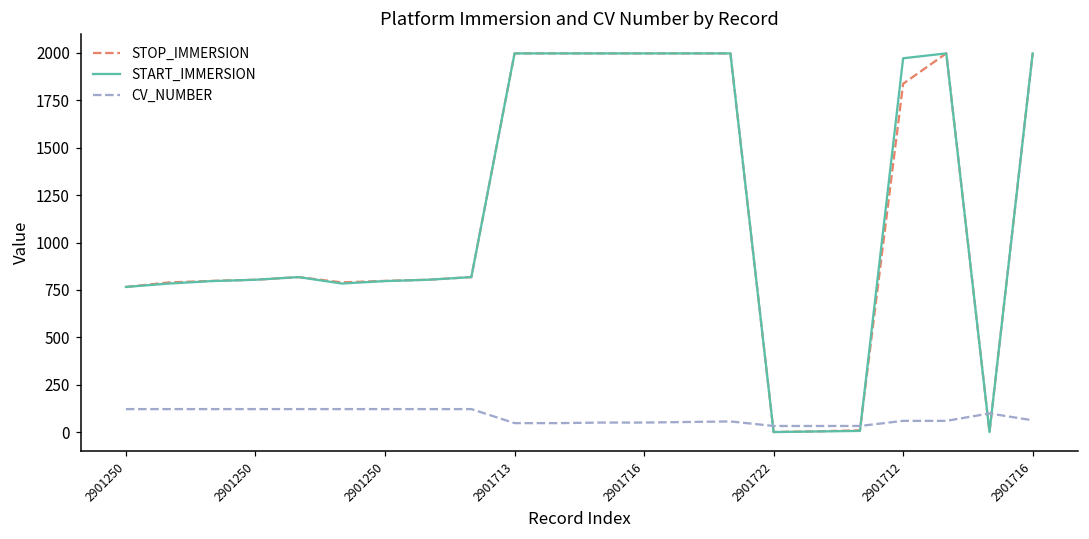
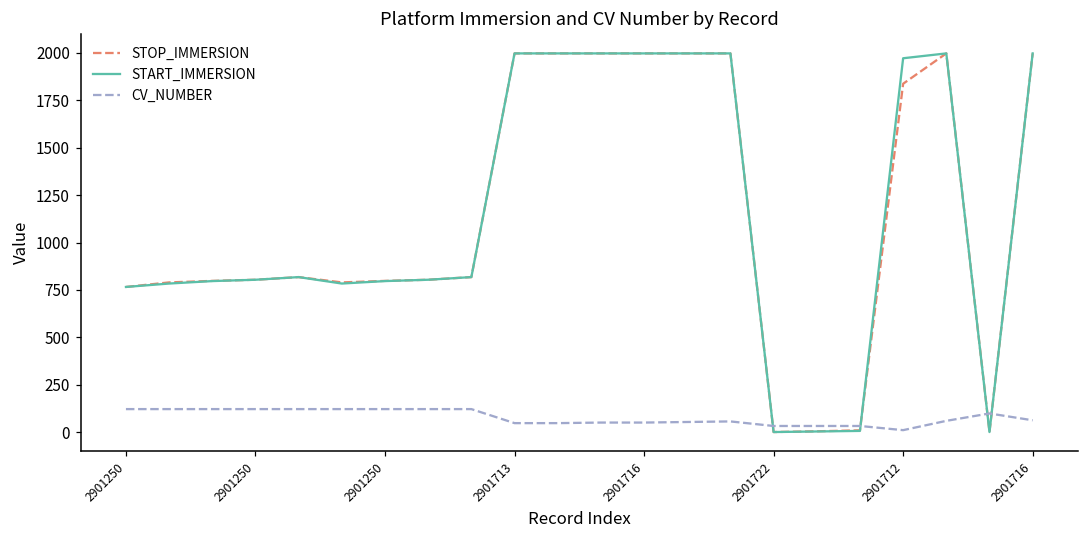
CV_NUMBER, 2901712: 60 -> 10
